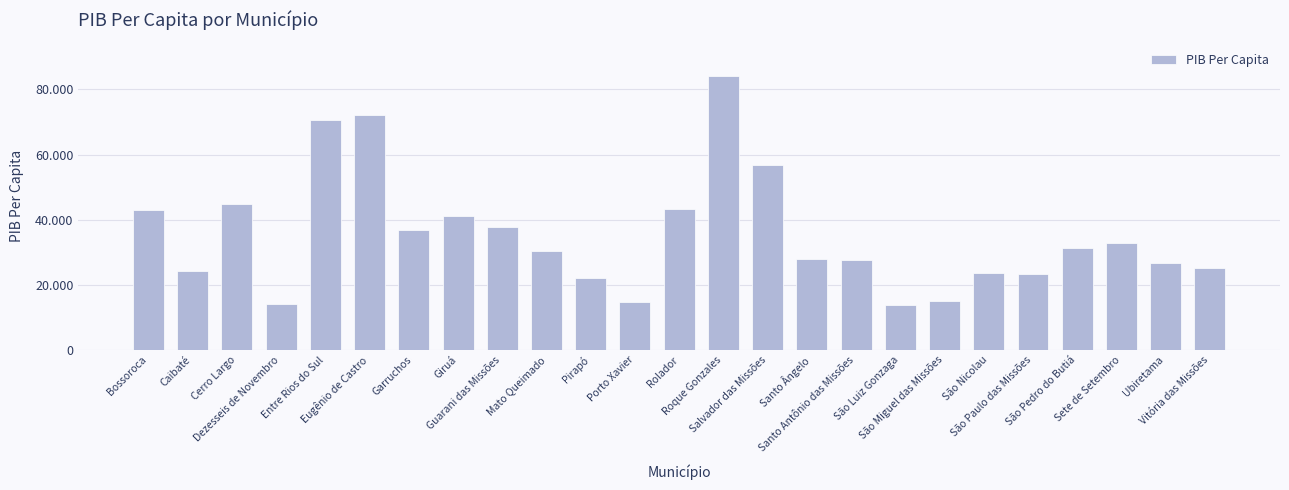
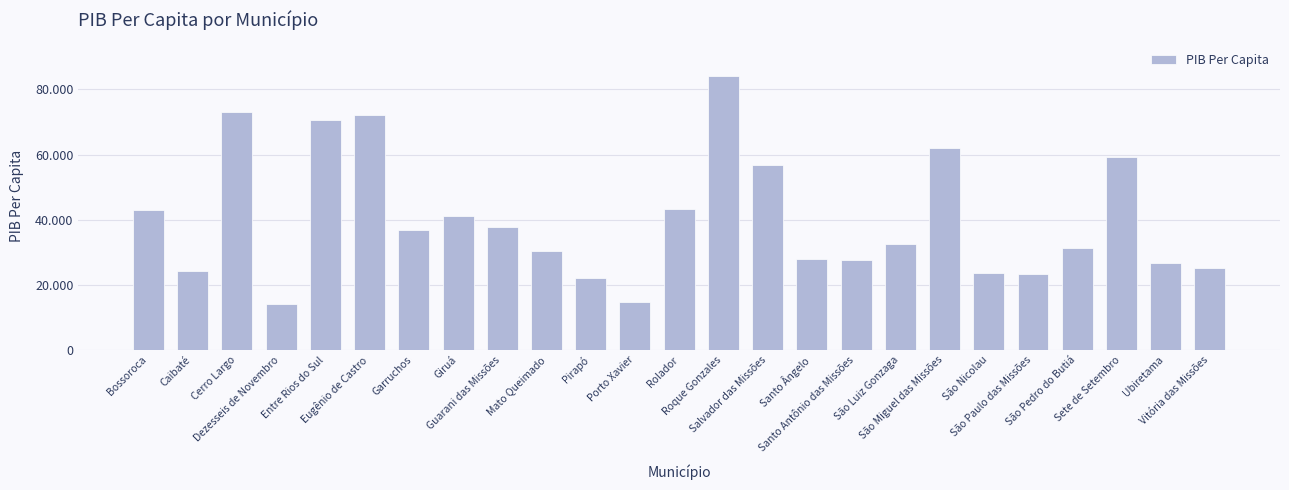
Cerro Largo: 45 -> 73
São Luiz Gonzaga: 14 -> 32
São Miguel das Missões: 15 -> 62
Sete de Setembro: 33 -> 59
